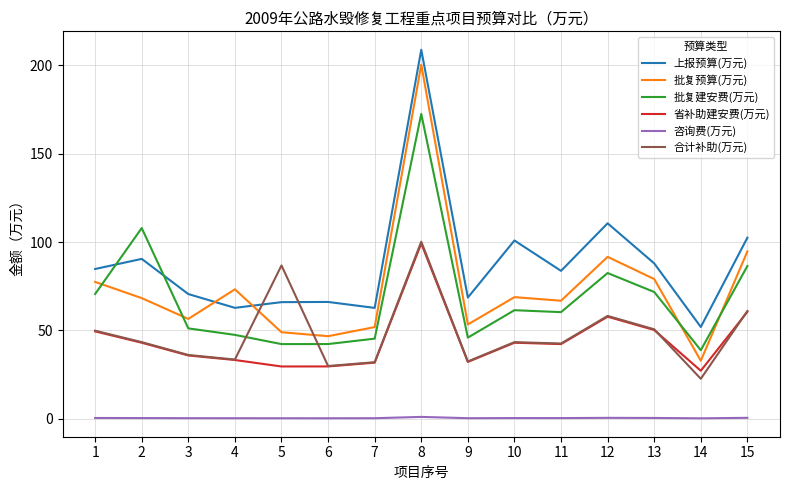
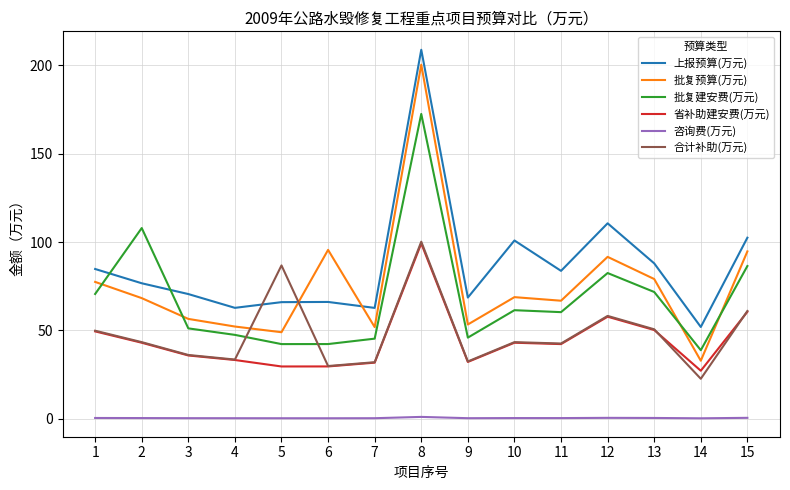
上报预算(万元), 2: 90 -> 77
批复预算(万元), 4: 73 -> 52
批复预算(万元), 6: 47 -> 96
